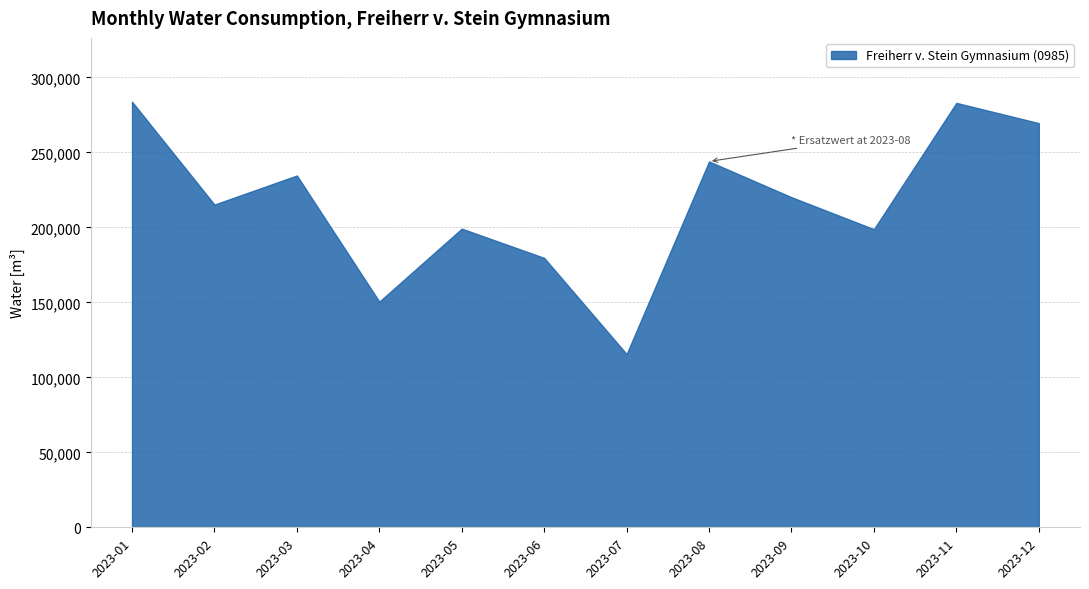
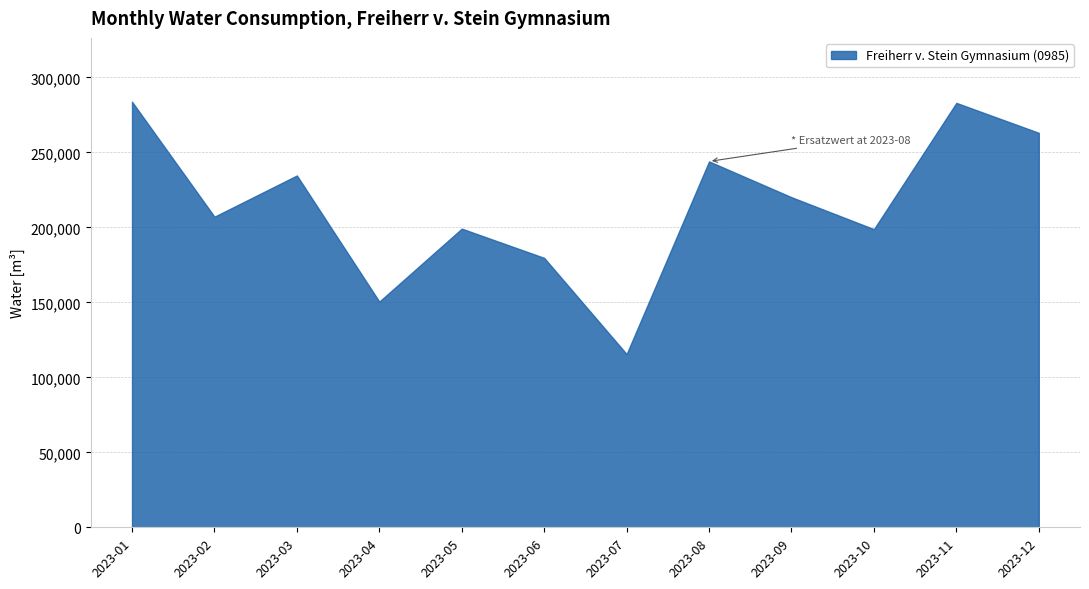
2023-02: 215,000 -> 207,000
2023-12: 270,000 -> 263,000
